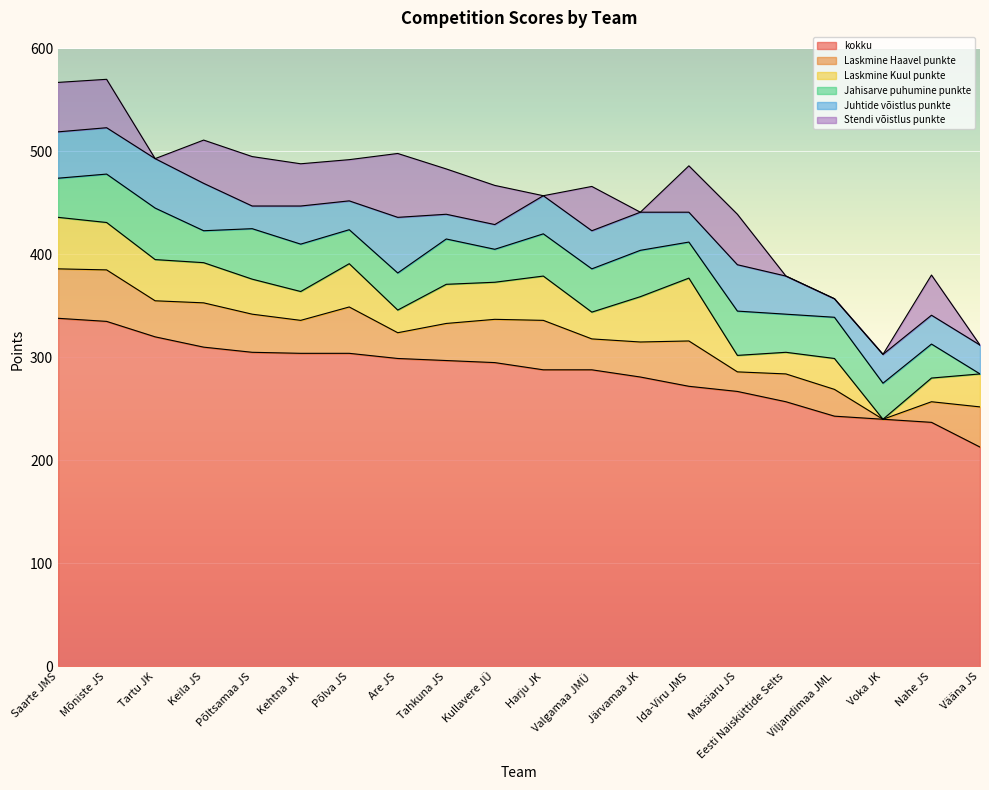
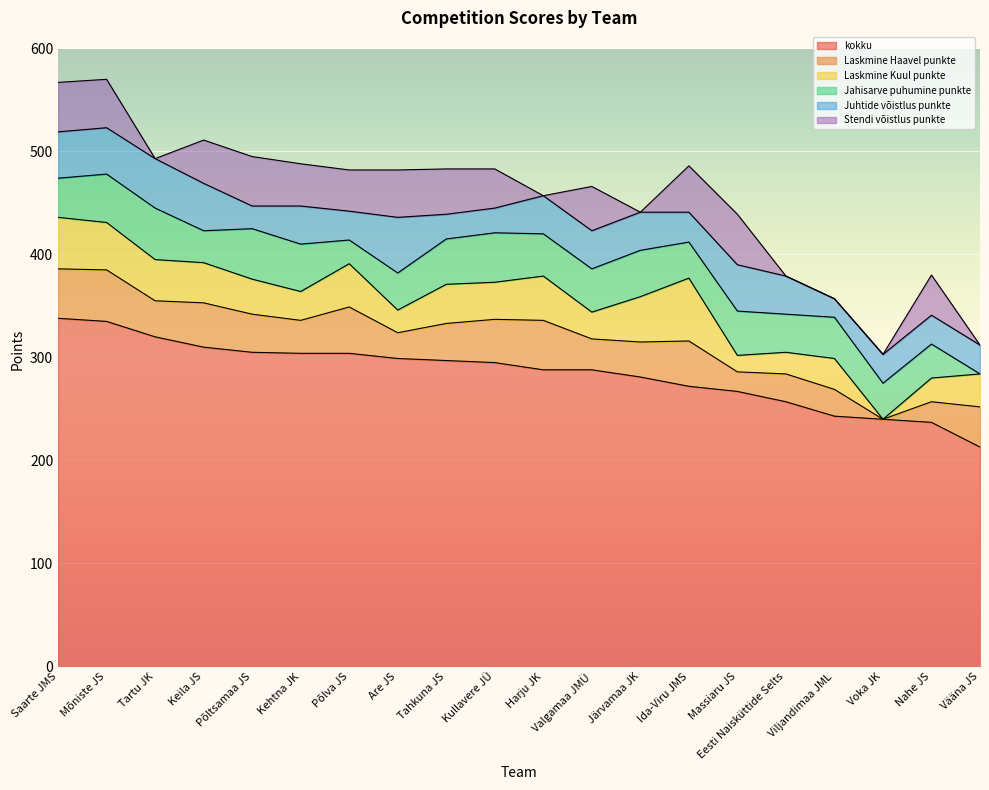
Jahisarve puhumine punkte, Põlva JS: 33 -> 23
Stendi võistlus punkte, Are JS: 62 -> 46
Jahisarve puhumine punkte, Kullavere JÜ: 32 -> 48
